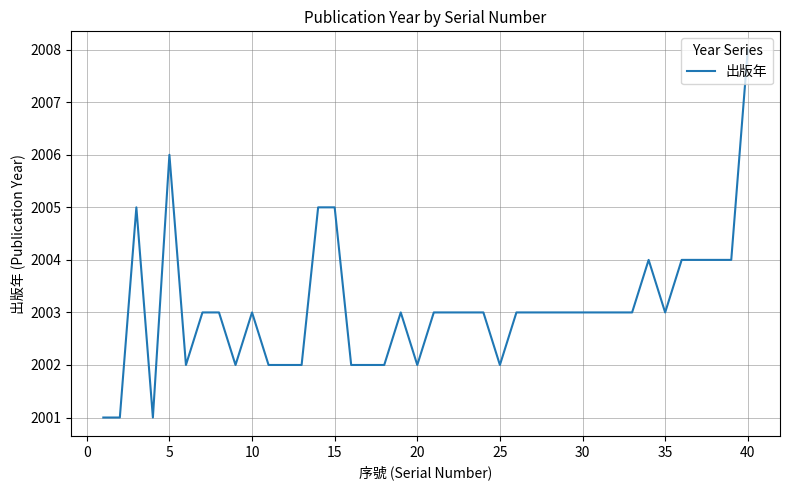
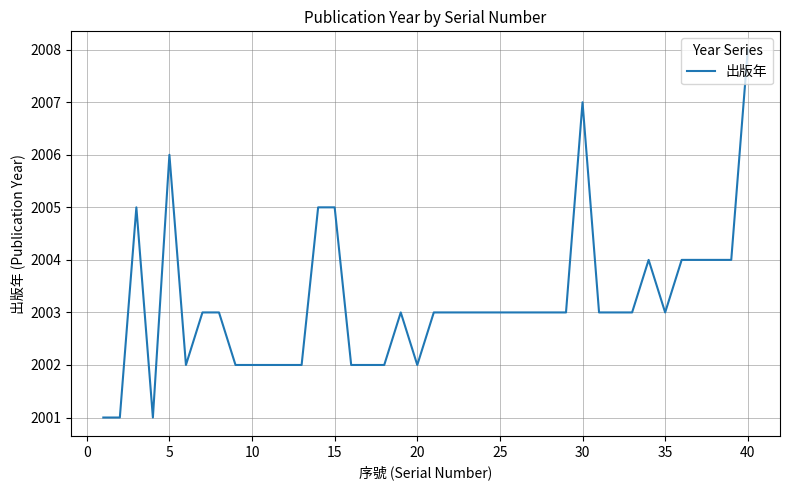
10: 2003 -> 2002
25: 2002 -> 2003
30: 2003 -> 2007
